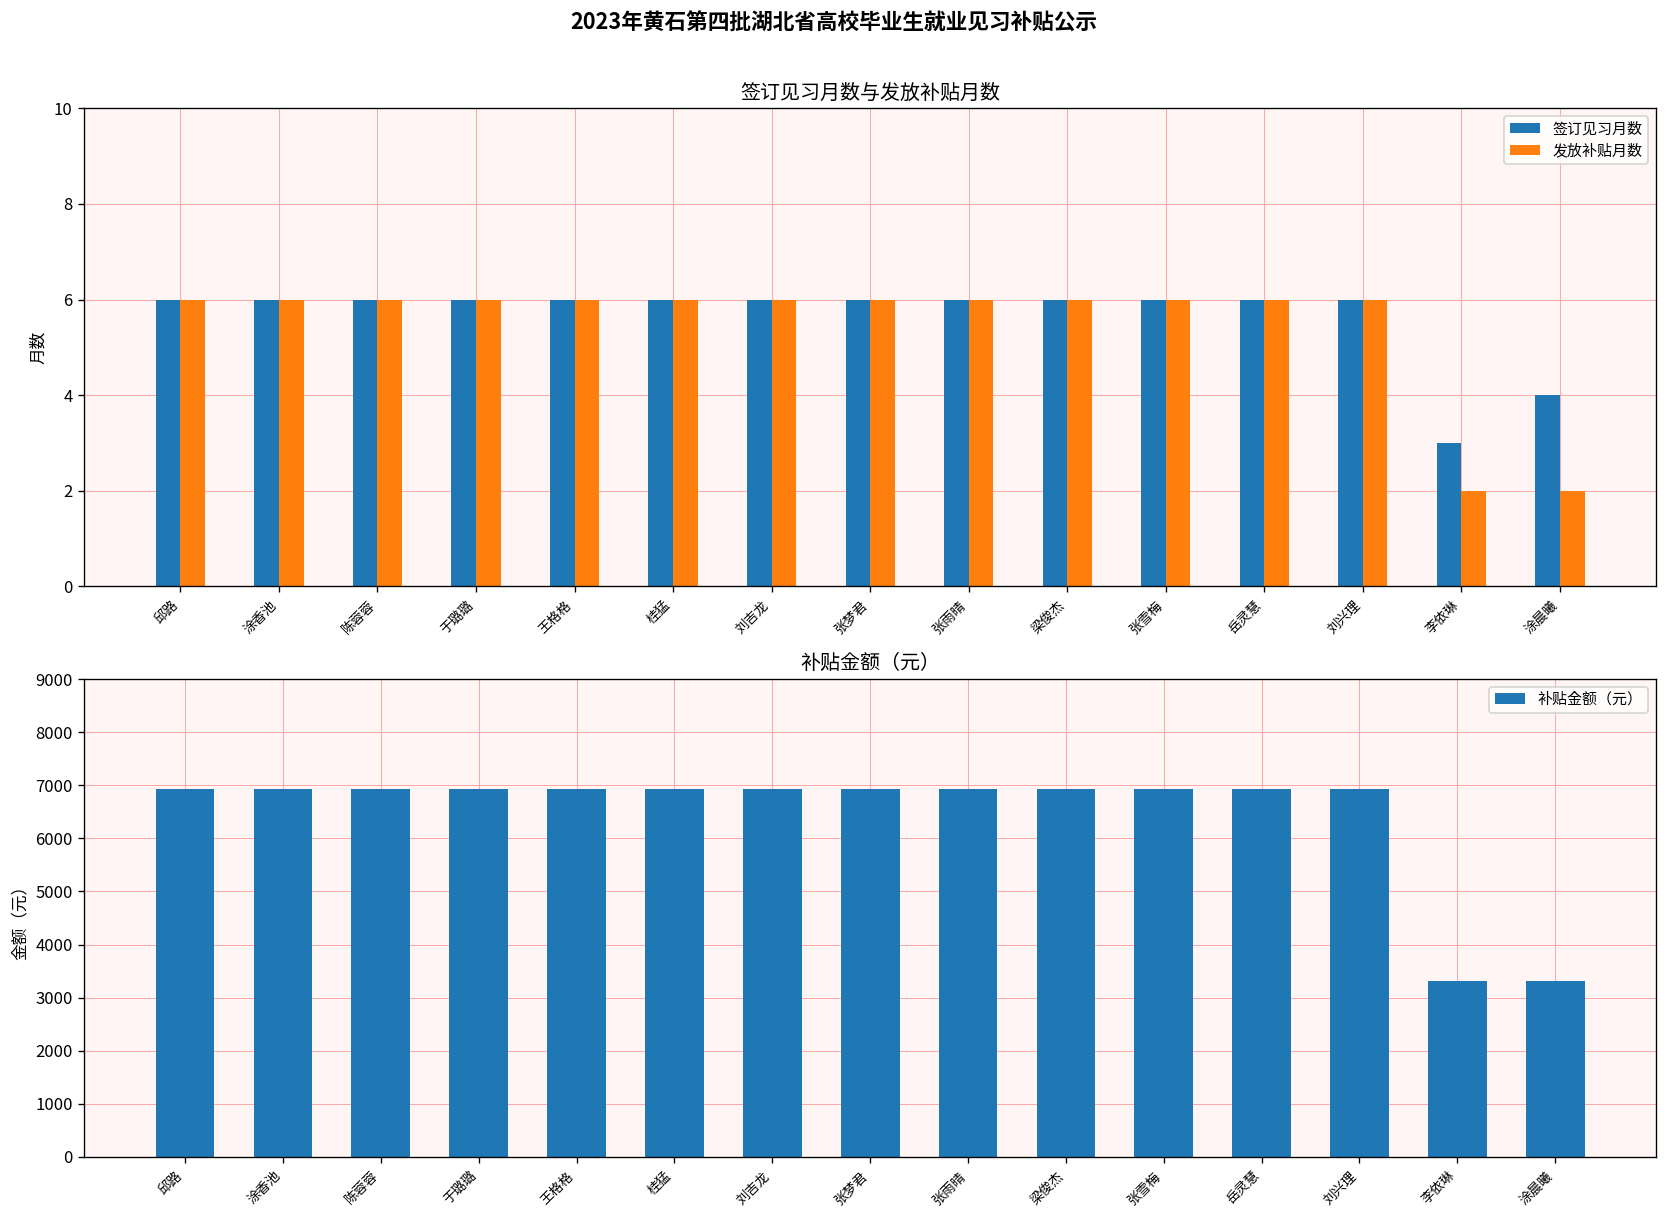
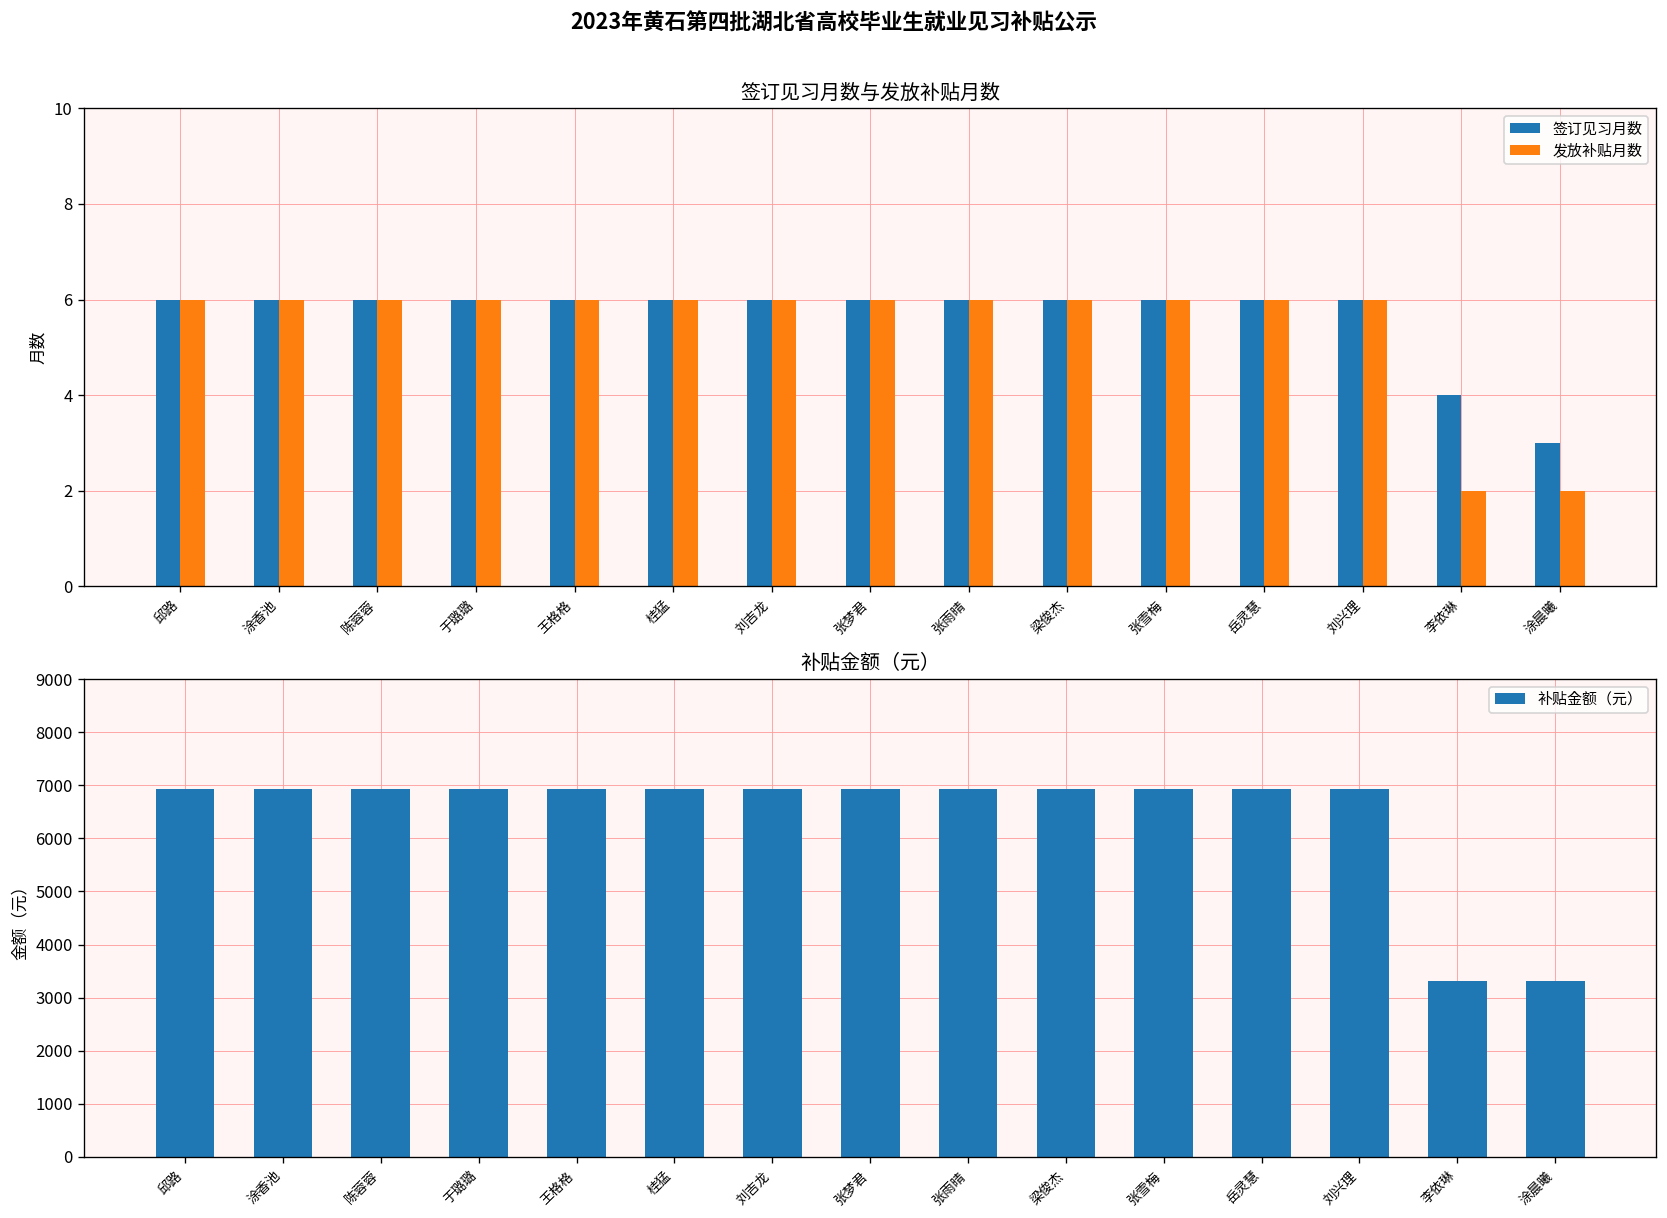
签订见习月数与发放补贴月数, 签订见习月数, 李依琳: 3 -> 4
签订见习月数与发放补贴月数, 签订见习月数, 涂晨曦: 4 -> 3
